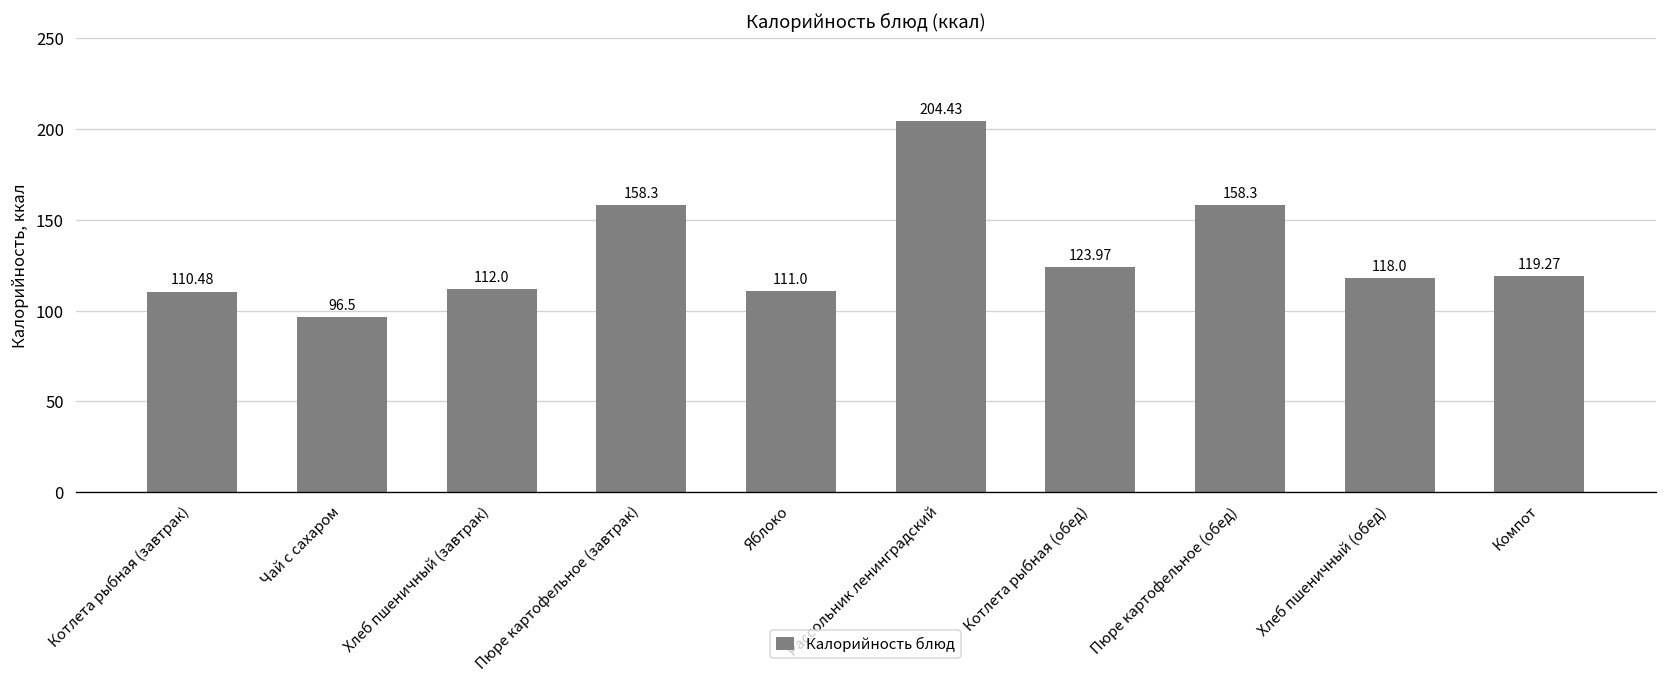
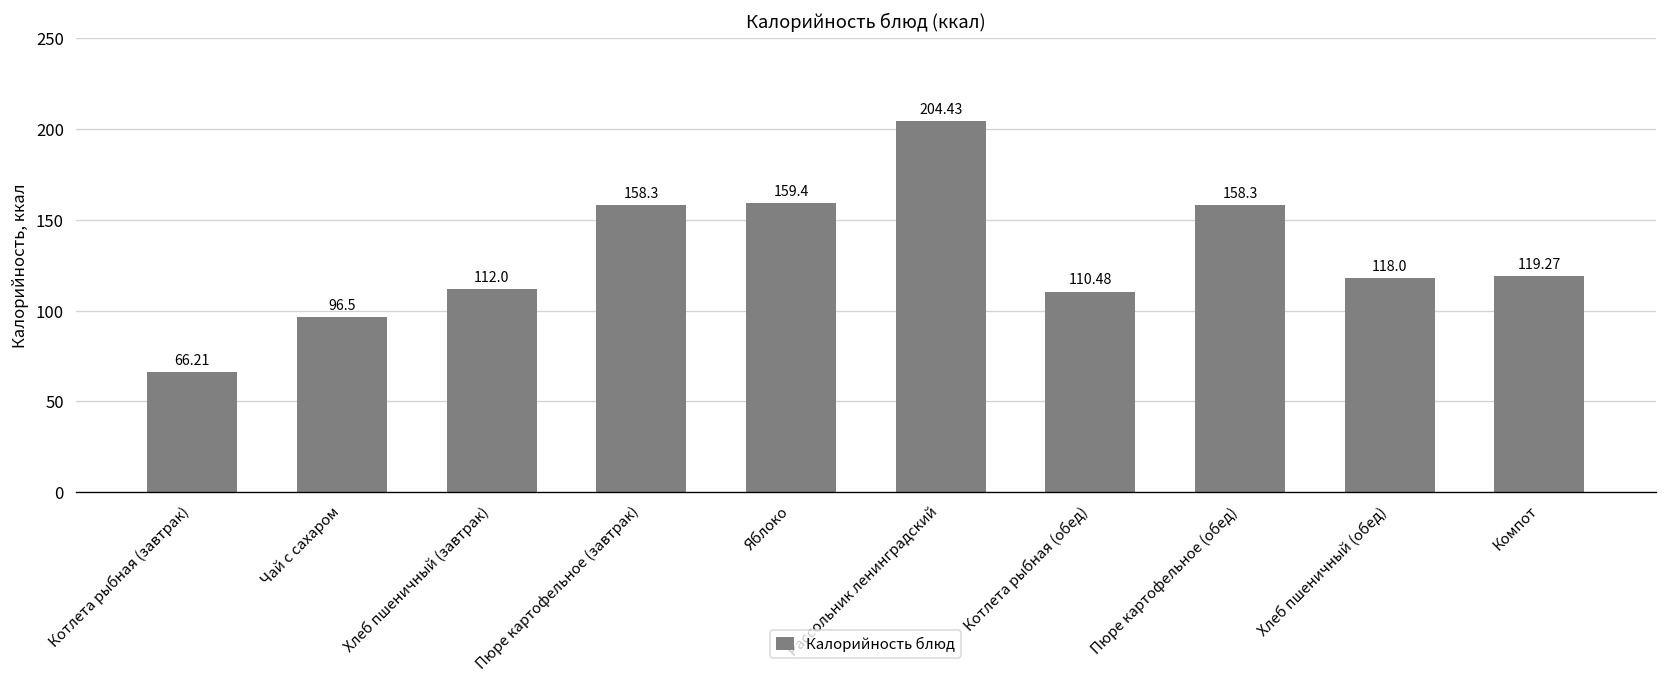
Котлета рыбная (завтрак): 110.48 -> 66.21
Яблоко: 111.0 -> 159.4
Котлета рыбная (обед): 123.97 -> 110.48
